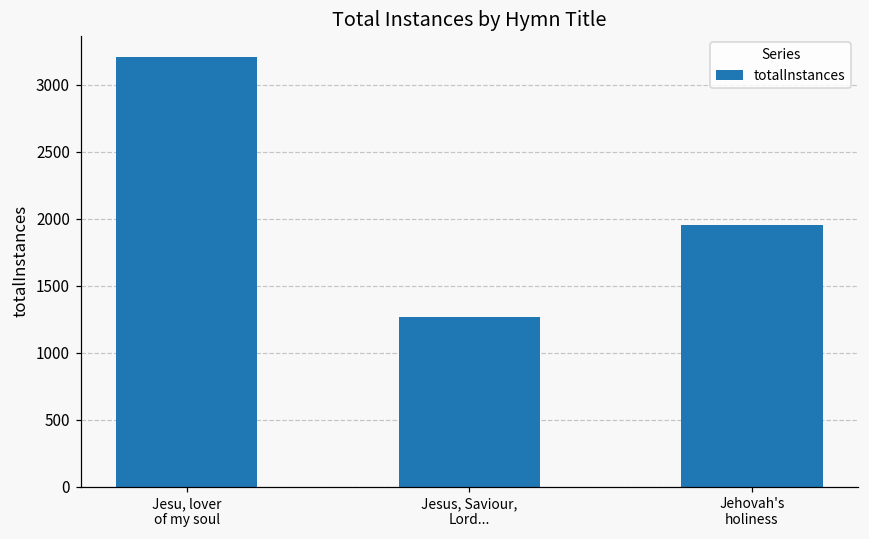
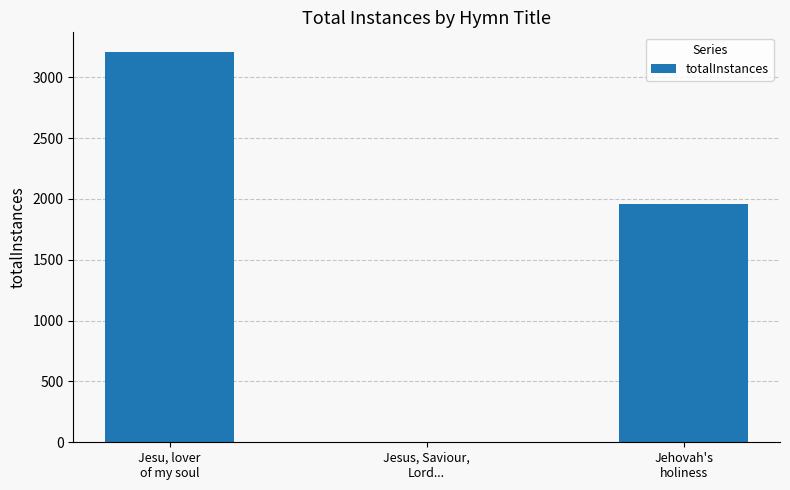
Jesus, Saviour, Lord...: 1270 -> 0
